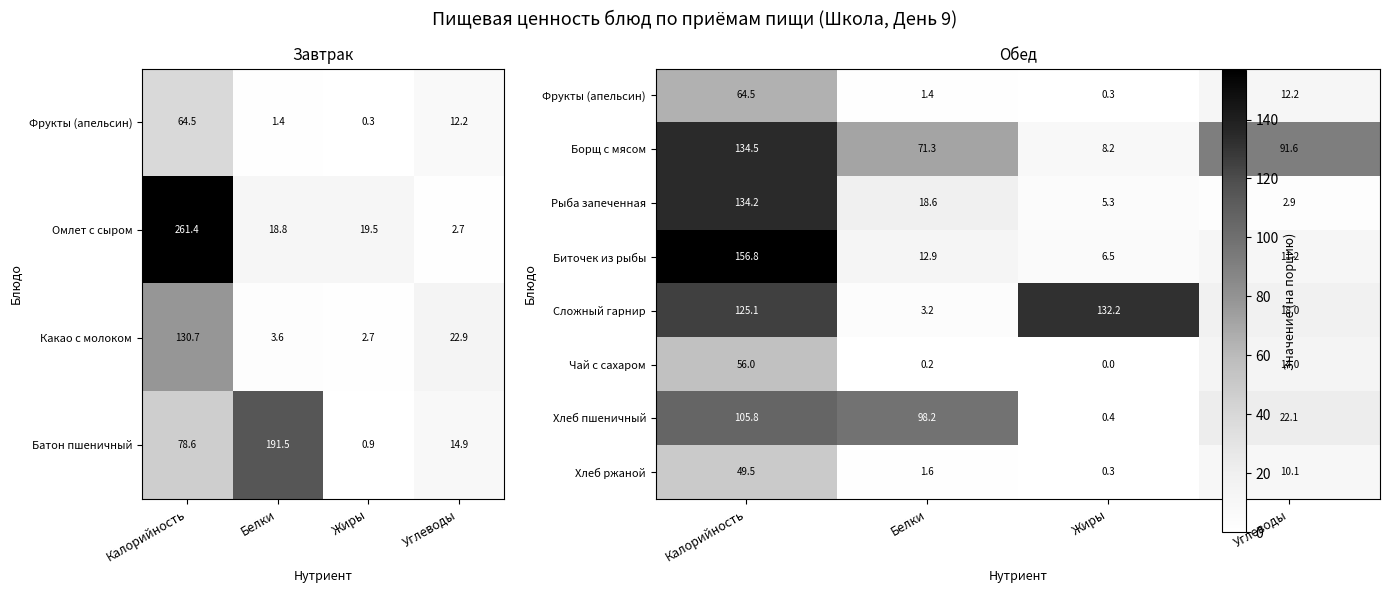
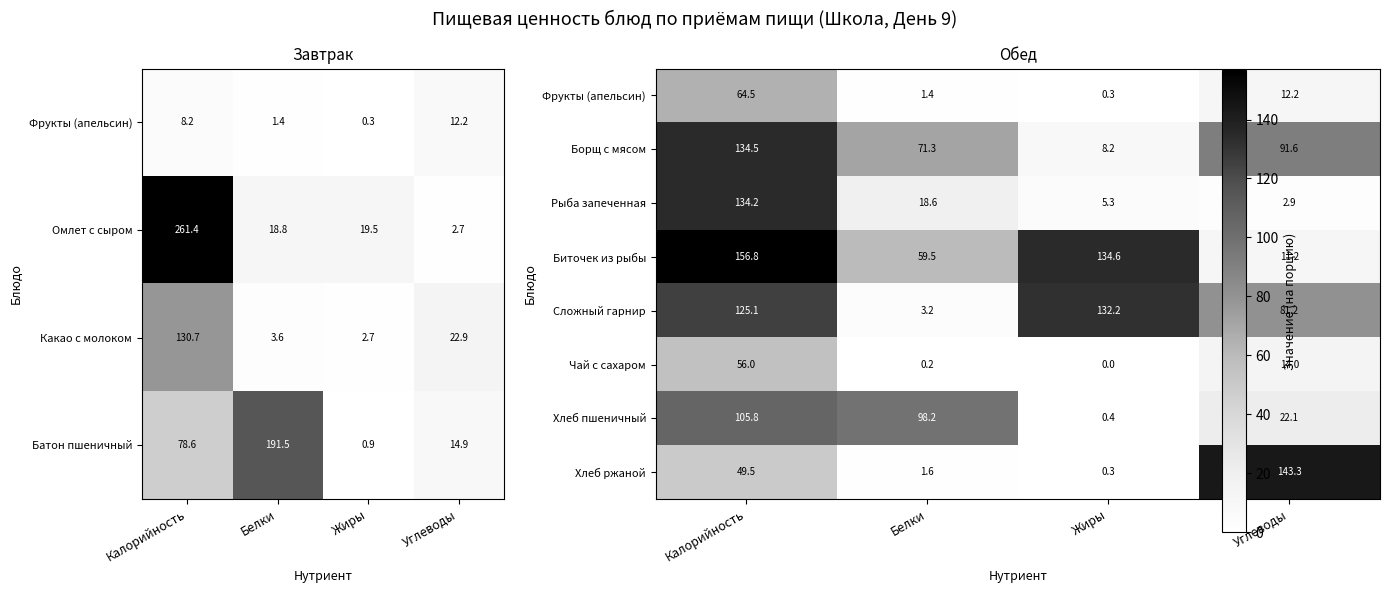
Завтрак, Фрукты (апельсин), Калорийность: 64.5 -> 8.2
Обед, Биточек из рыбы, Белки: 12.9 -> 59.5
Обед, Биточек из рыбы, Жиры: 6.5 -> 134.6
Обед, Сложный гарнир, Углеводы: 18.0 -> 81.2
Обед, Хлеб ржаной, Углеводы: 10.1 -> 143.3
